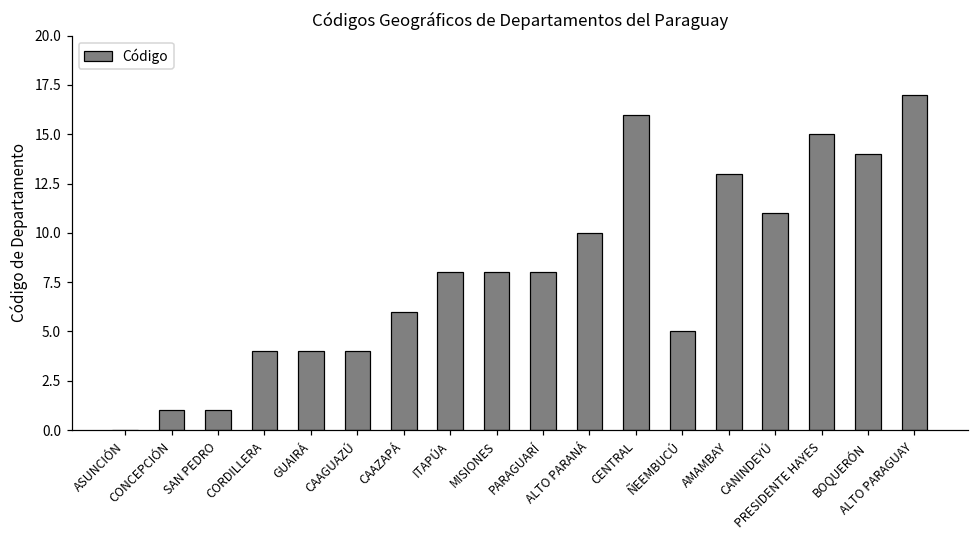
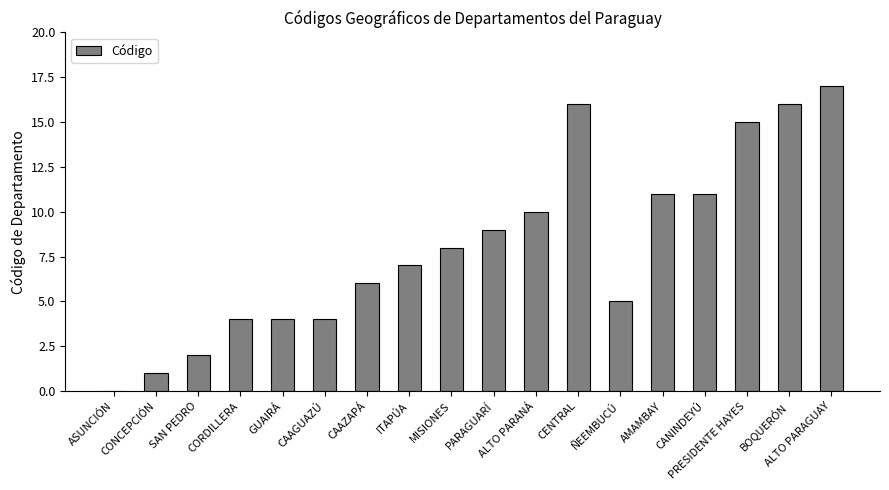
SAN PEDRO: 1 -> 2
ITAPÚA: 8 -> 7
PARAGUARÍ: 8 -> 9
AMAMBAY: 13 -> 11
BOQUERÓN: 14 -> 16
